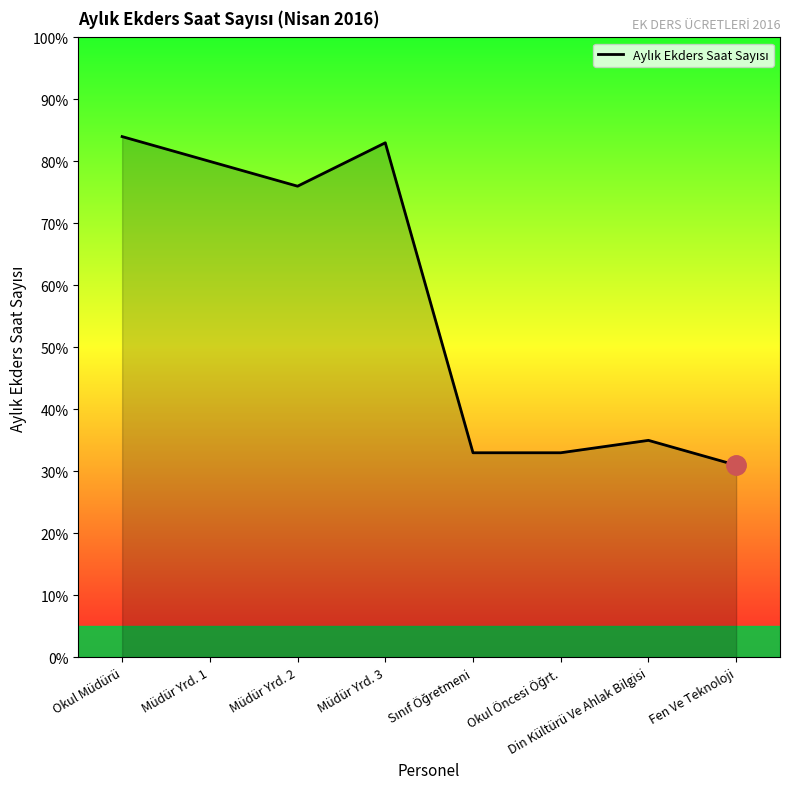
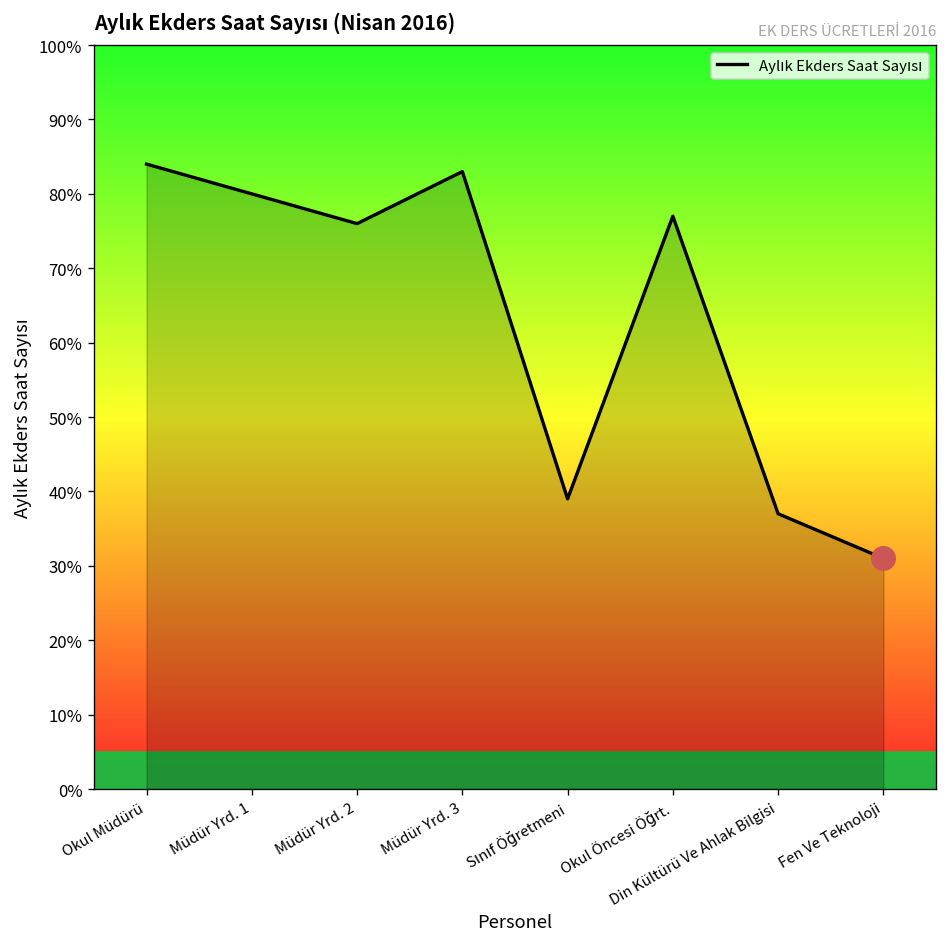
Aylık Ekders Saat Sayısı, Sınıf Öğretmeni: 33% -> 39%
Aylık Ekders Saat Sayısı, Okul Öncesi Öğrt.: 33% -> 77%
Aylık Ekders Saat Sayısı, Din Kültürü Ve Ahlak Bilgisi: 35% -> 37%
